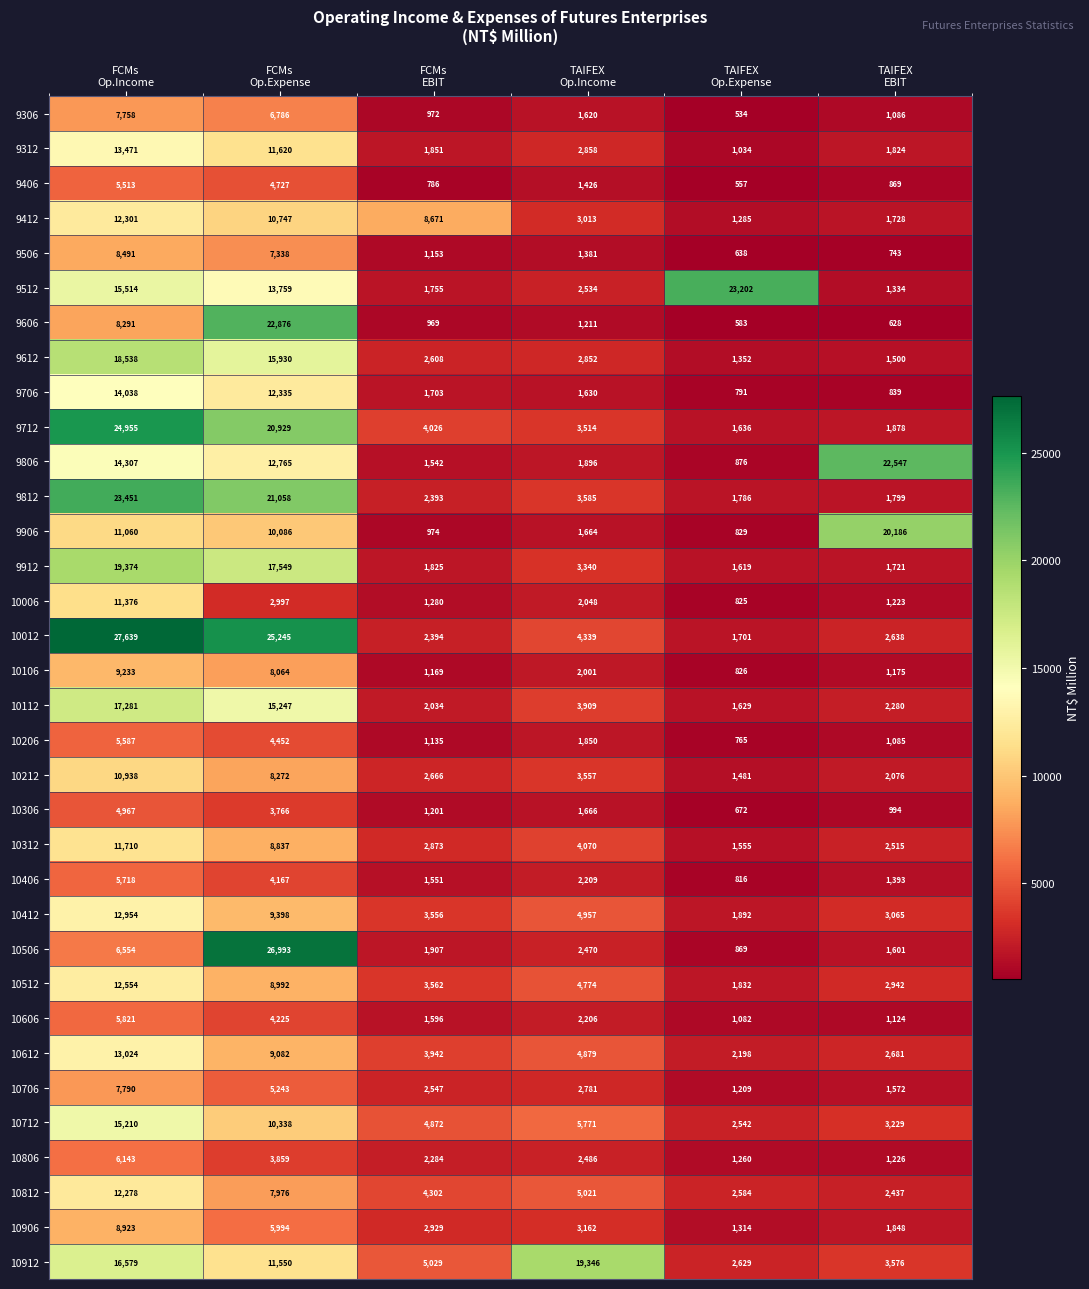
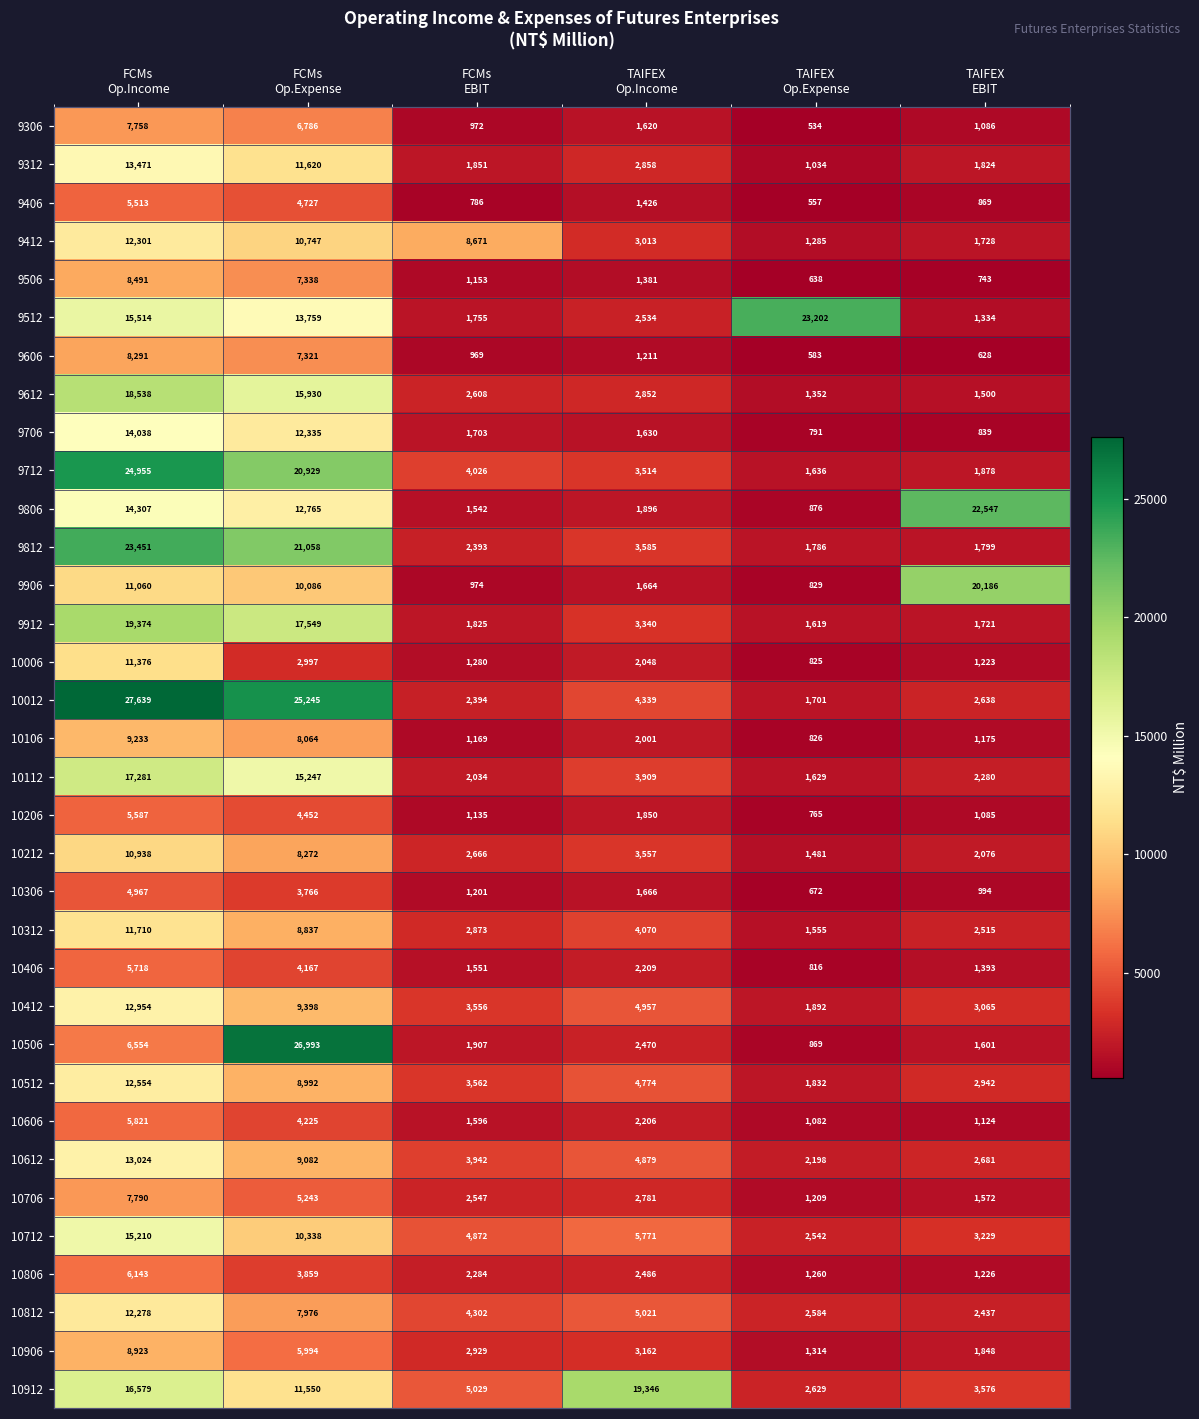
9606, FCMs Op.Expense: 22,876 -> 7,321
